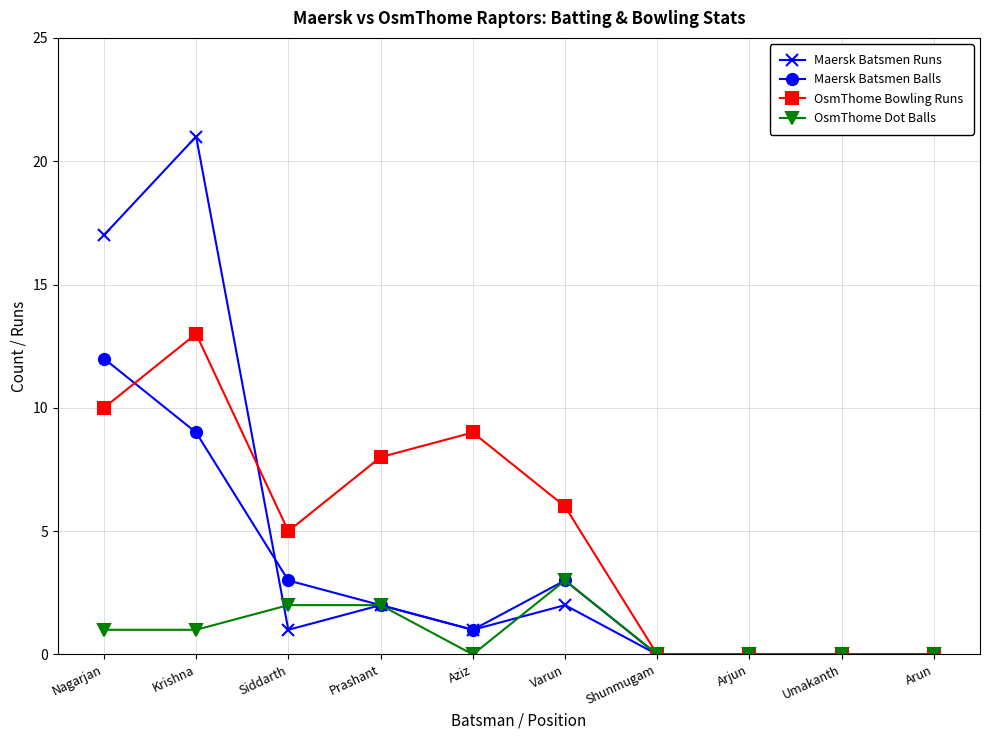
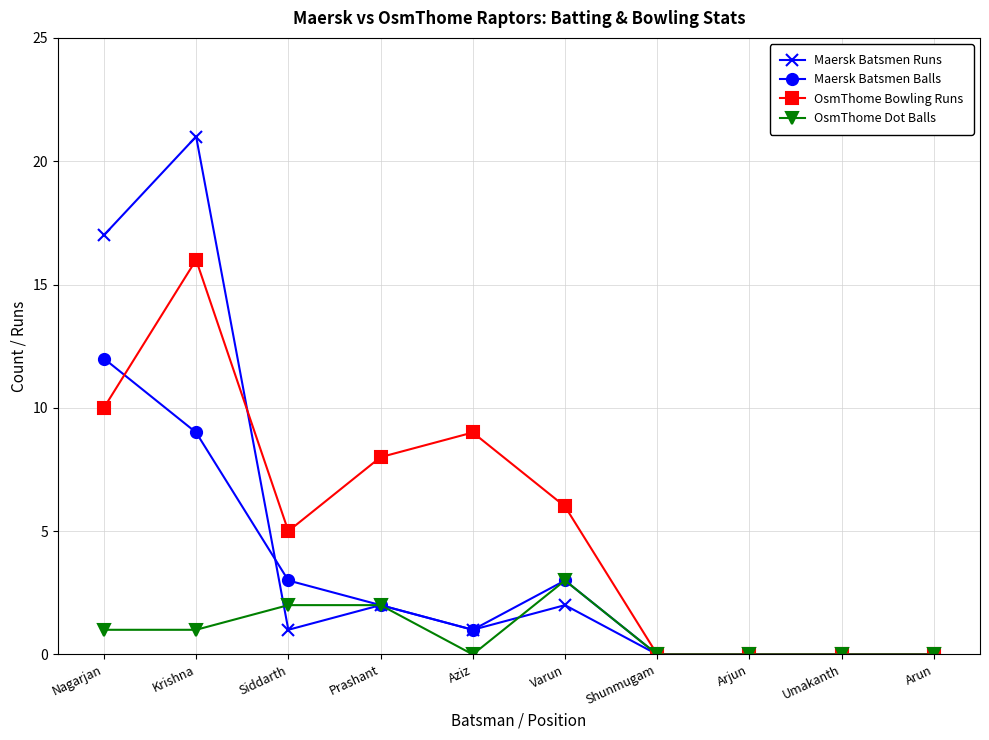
OsmThome Bowling Runs, Krishna: 13 -> 16
